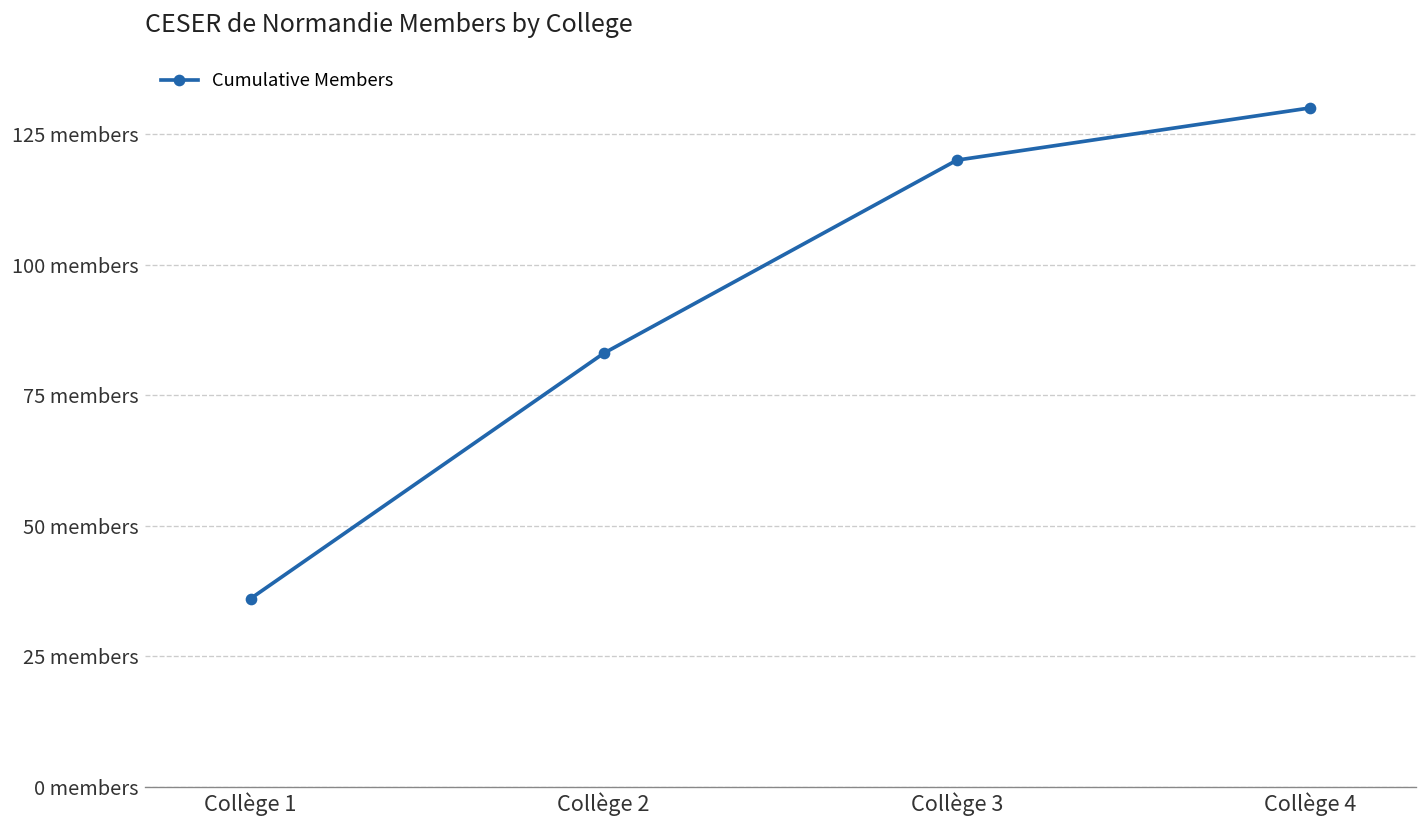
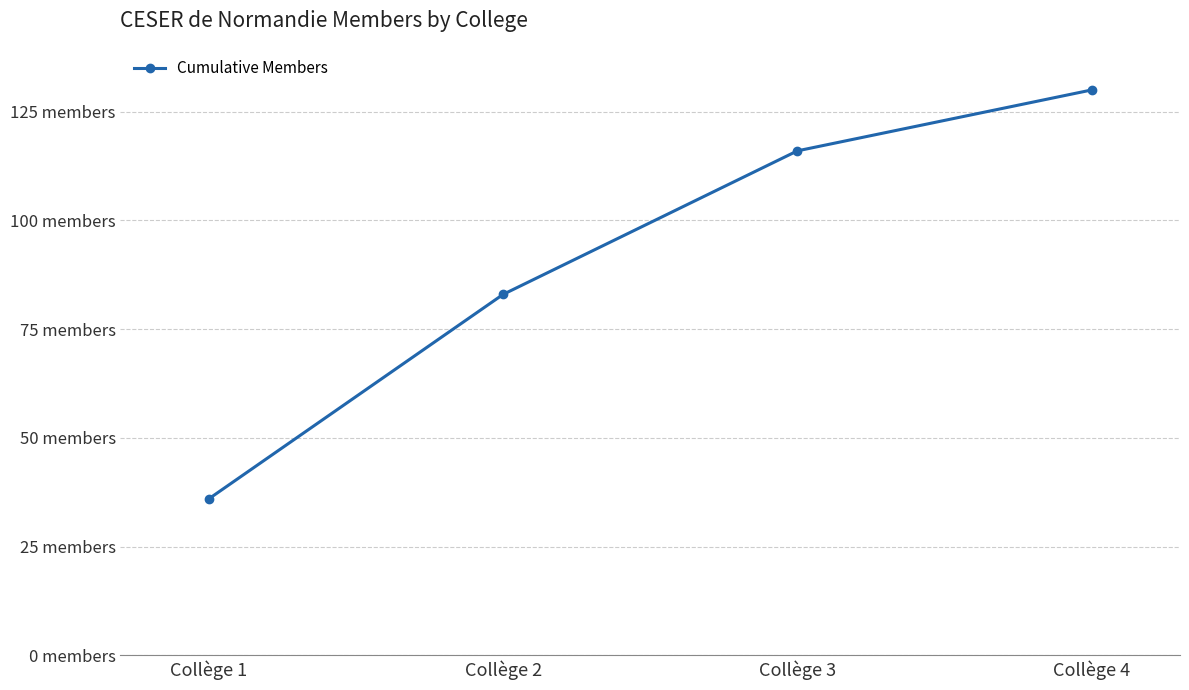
Collège 3: 120 members -> 116 members
